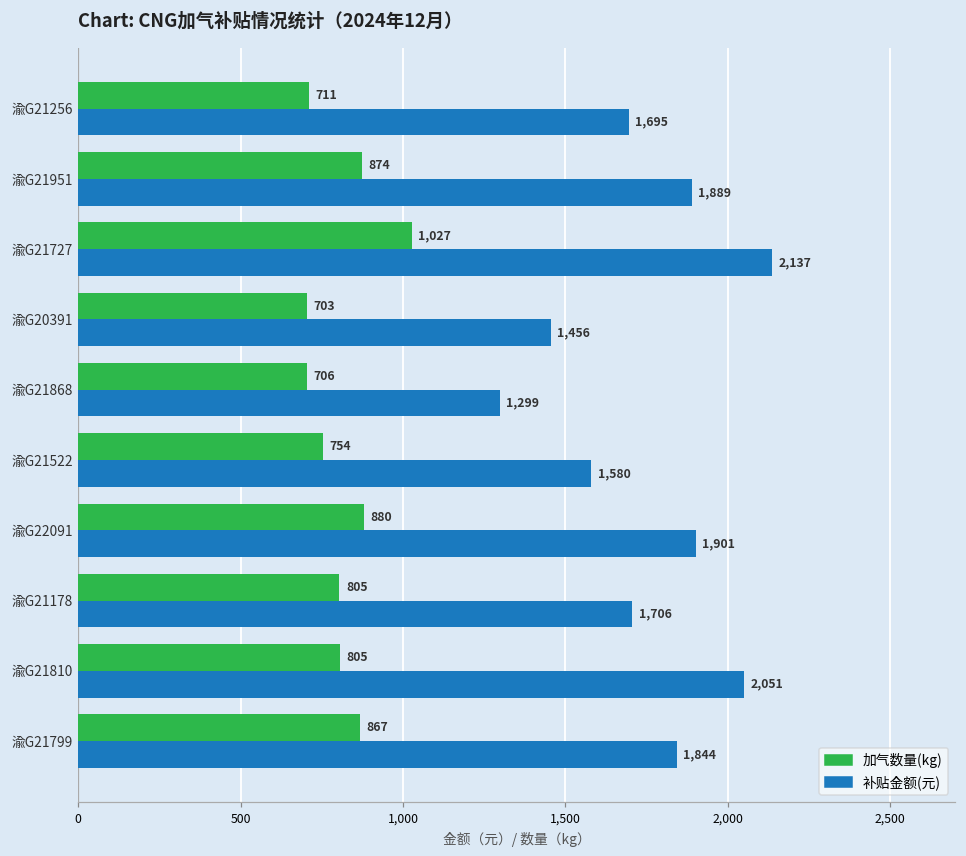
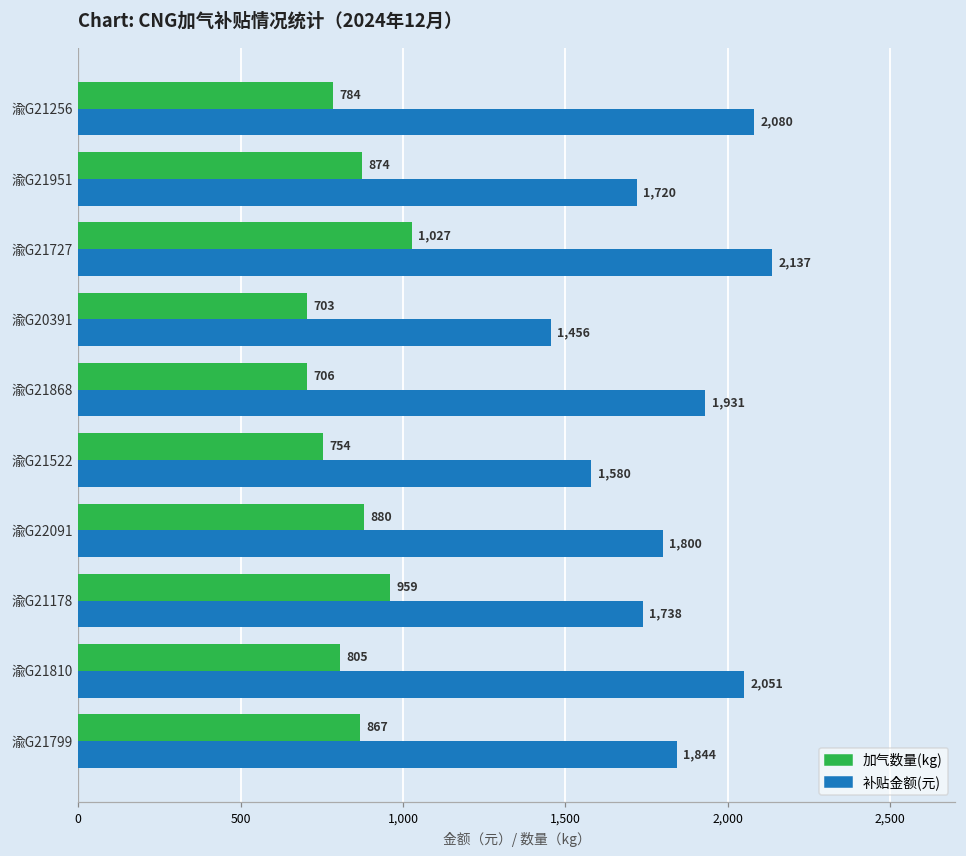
加气数量(kg), 渝G21256: 711 -> 784
补贴金额(元), 渝G21256: 1,695 -> 2,080
补贴金额(元), 渝G21951: 1,889 -> 1,720
补贴金额(元), 渝G21868: 1,299 -> 1,931
补贴金额(元), 渝G22091: 1,901 -> 1,800
加气数量(kg), 渝G21178: 805 -> 959
补贴金额(元), 渝G21178: 1,706 -> 1,738
